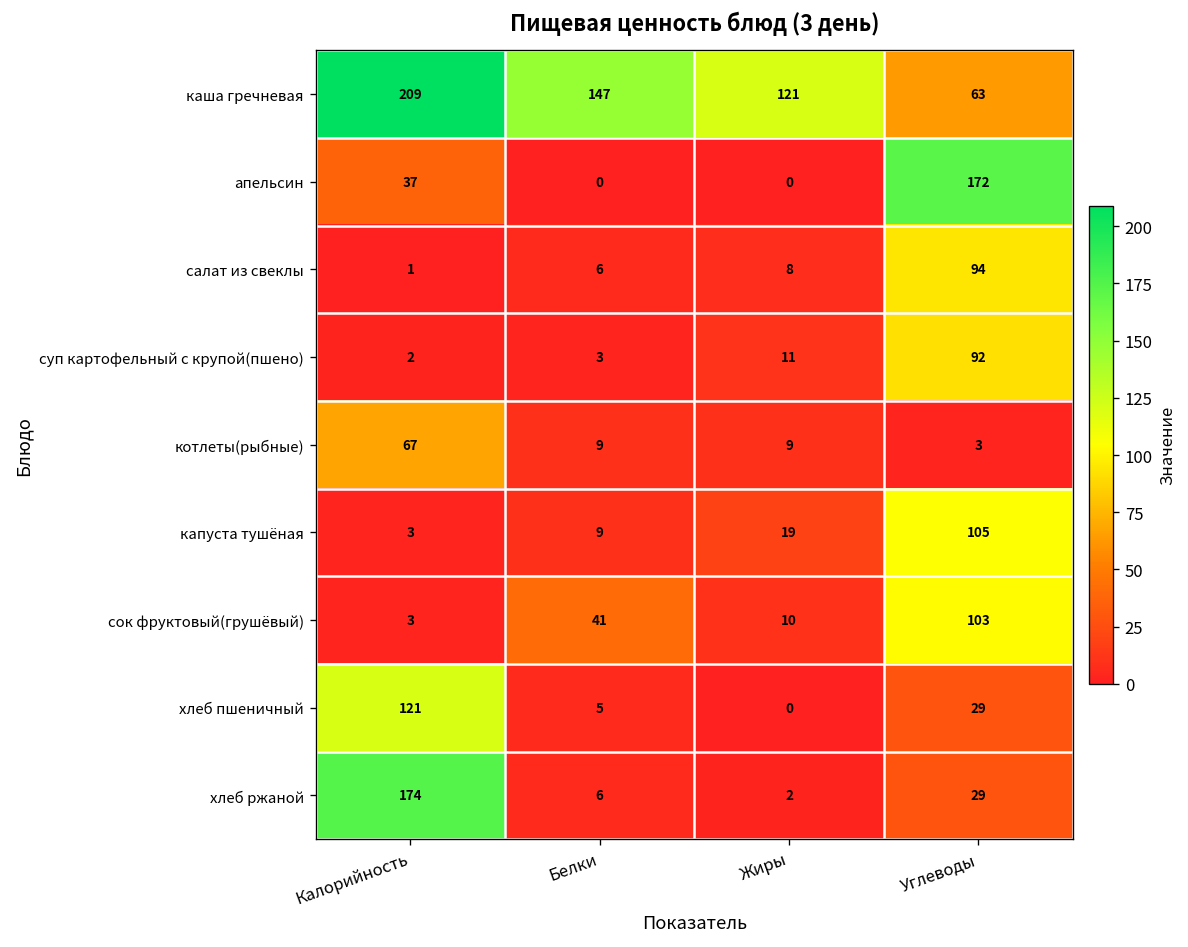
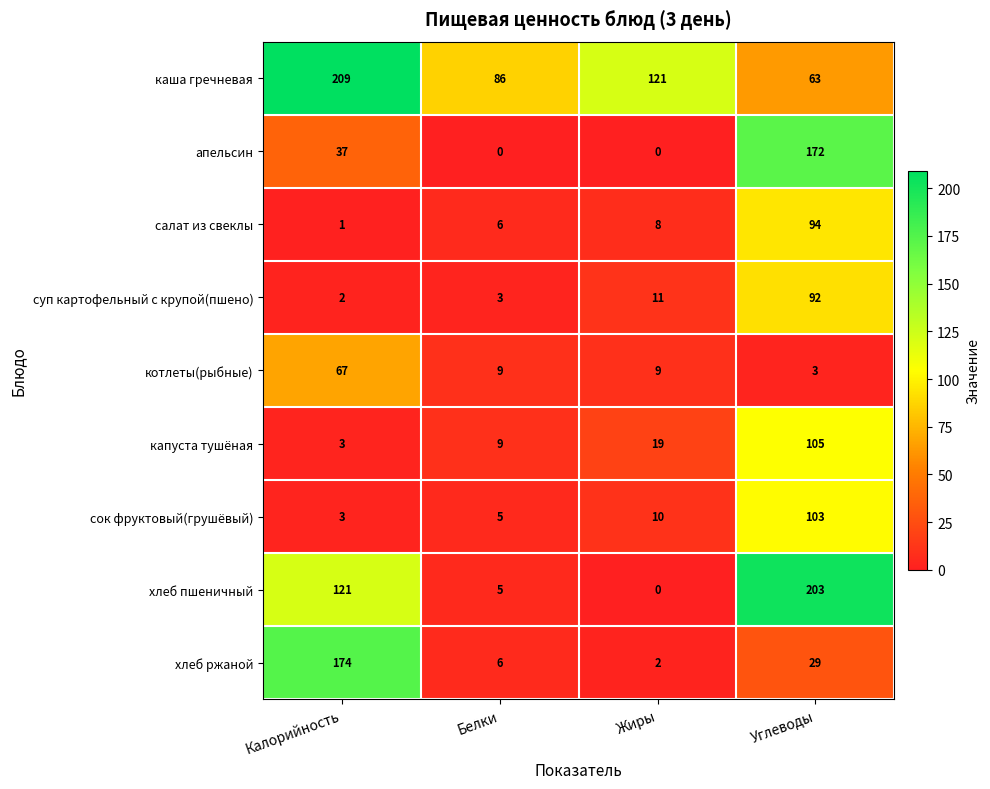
каша гречневая, Белки: 147 -> 86
сок фруктовый(грушёвый), Белки: 41 -> 5
хлеб пшеничный, Углеводы: 29 -> 203
